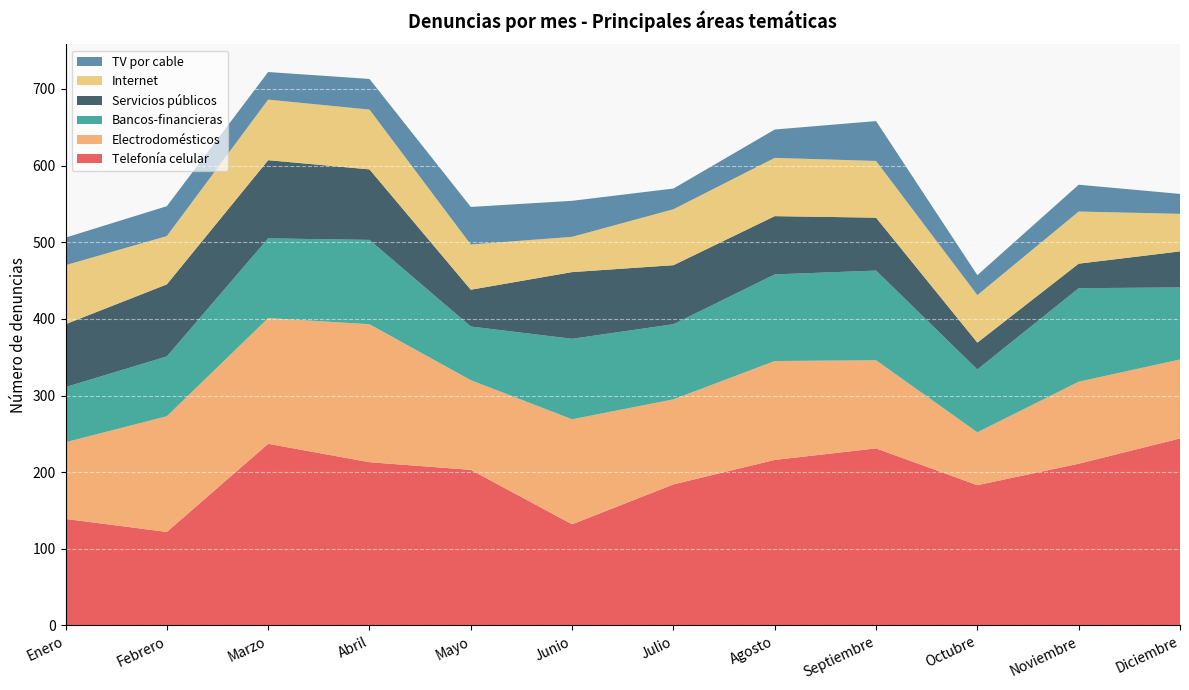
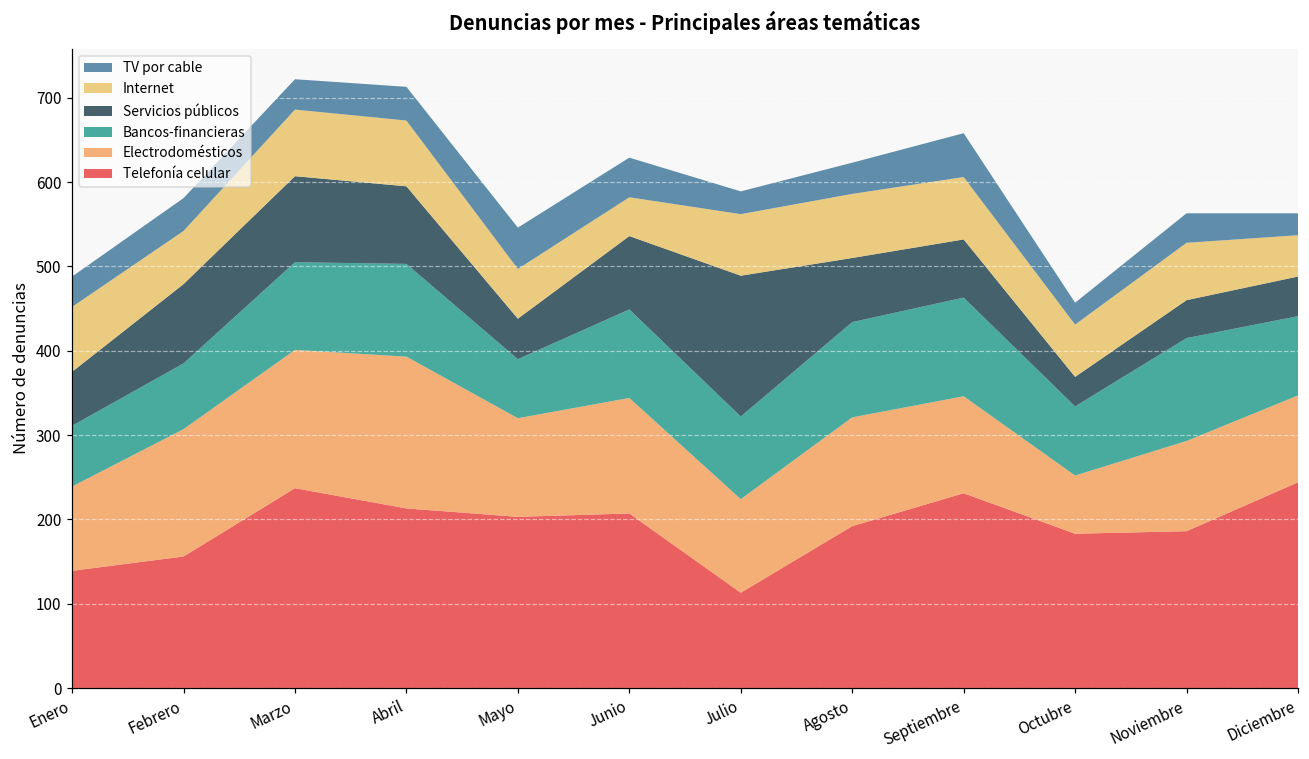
Servicios públicos, Enero: 80 -> 60
Telefonía celular, Febrero: 120 -> 160
Telefonía celular, Junio: 130 -> 210
Telefonía celular, Julio: 180 -> 110
Servicios públicos, Julio: 80 -> 170
Telefonía celular, Agosto: 220 -> 190
Telefonía celular, Noviembre: 210 -> 190
Servicios públicos, Noviembre: 30 -> 50
